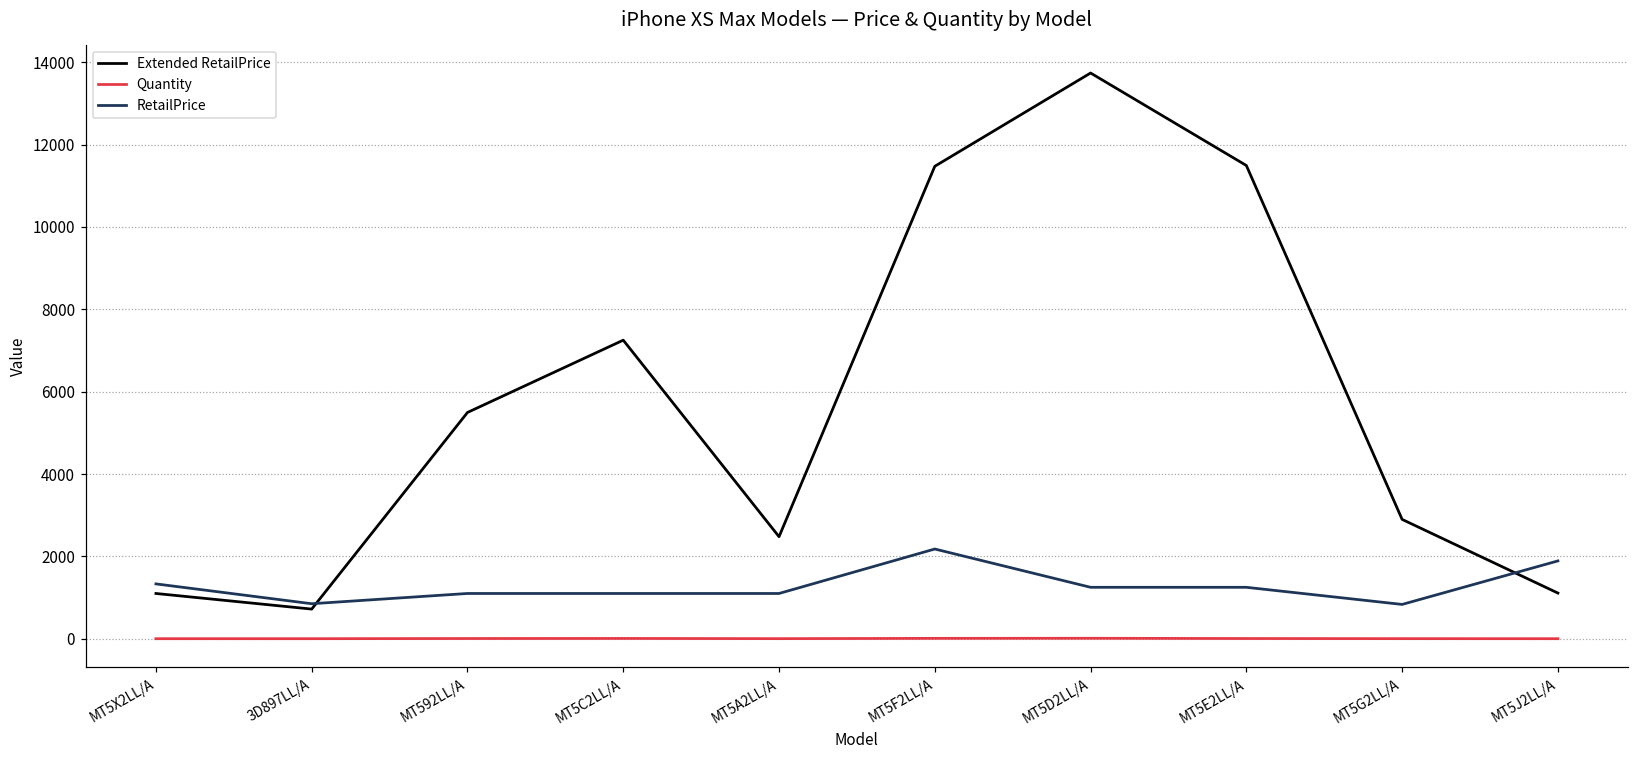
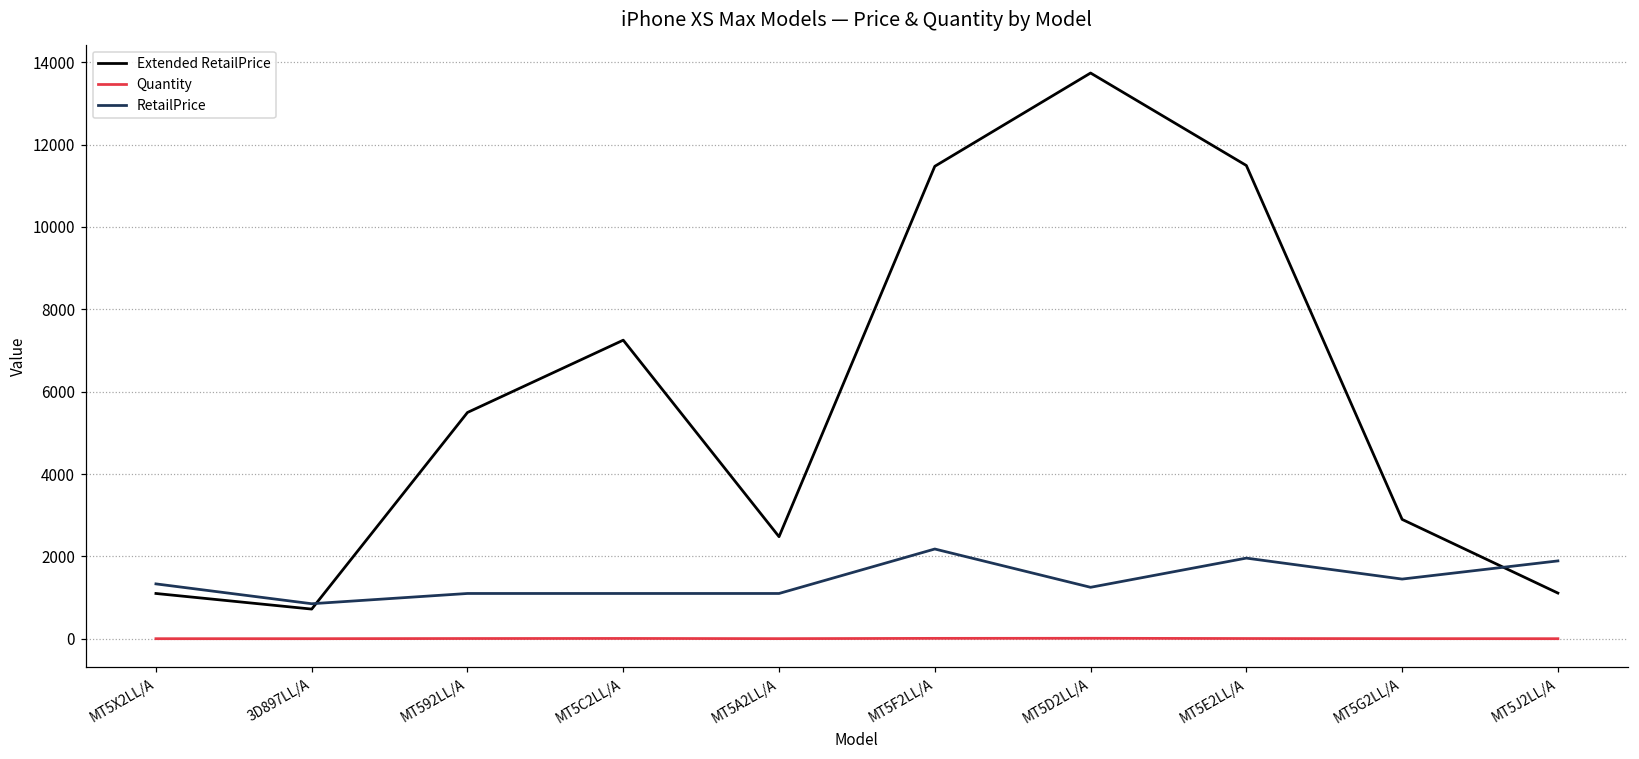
RetailPrice, MT5E2LL/A: 1200 -> 2000
RetailPrice, MT5G2LL/A: 800 -> 1400
